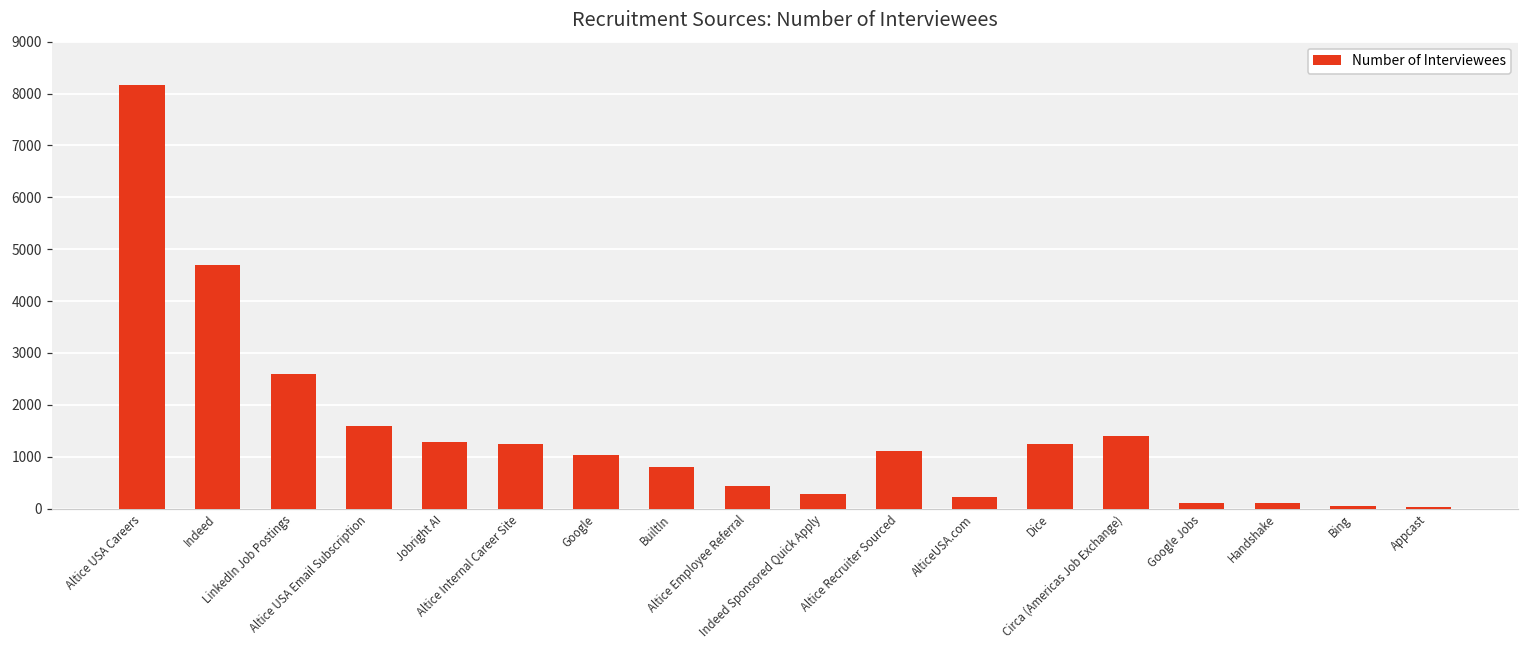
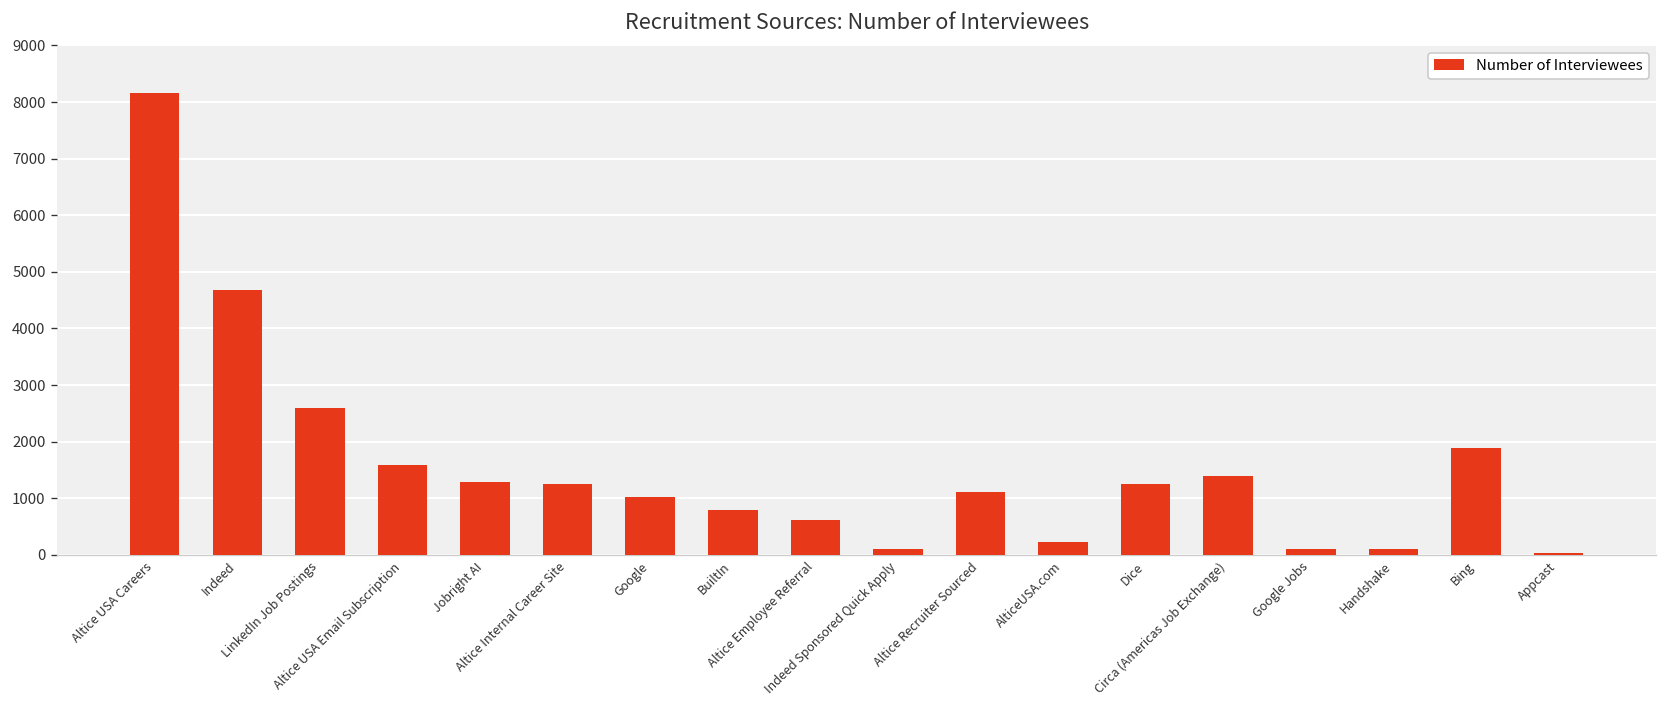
Altice Employee Referral: 400 -> 600
Indeed Sponsored Quick Apply: 300 -> 100
Bing: 0 -> 1900
